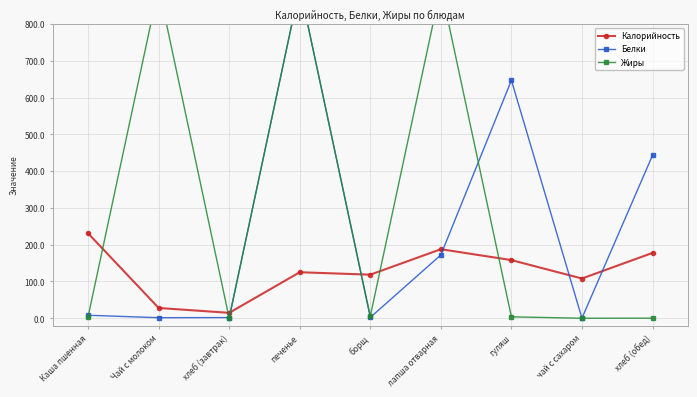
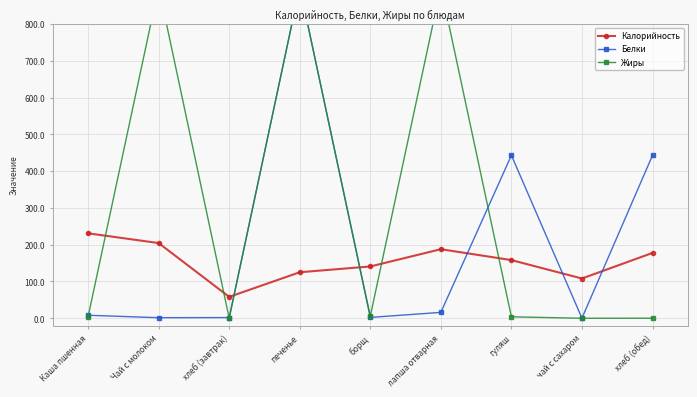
Калорийность, Чай с молоком: 30 -> 200
Калорийность, хлеб (завтрак): 10 -> 60
Калорийность, борщ: 120 -> 140
Белки, лапша отварная: 170 -> 20
Белки, гуляш: 650 -> 440
